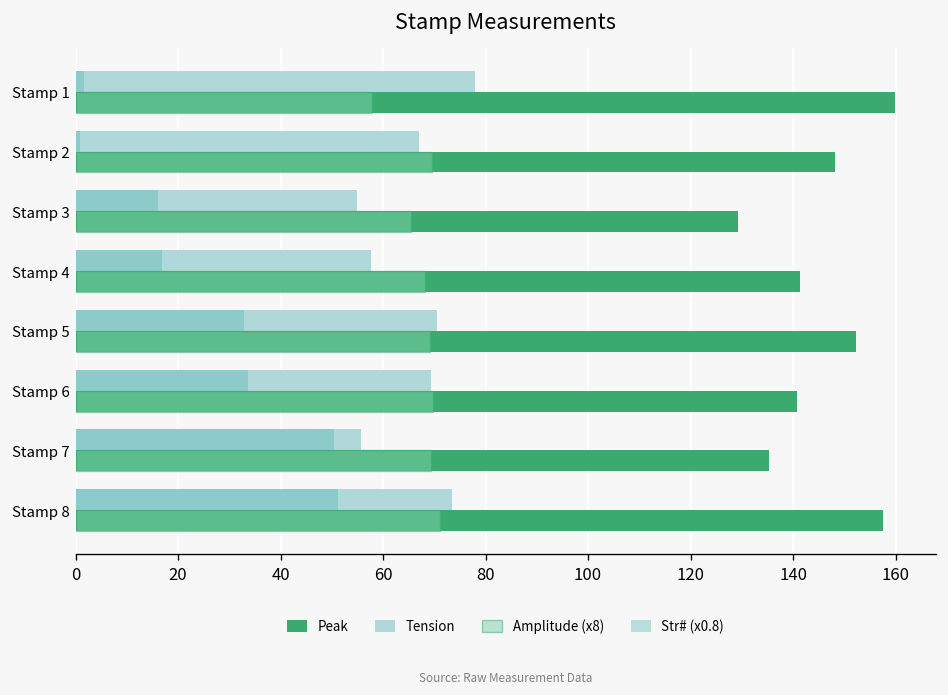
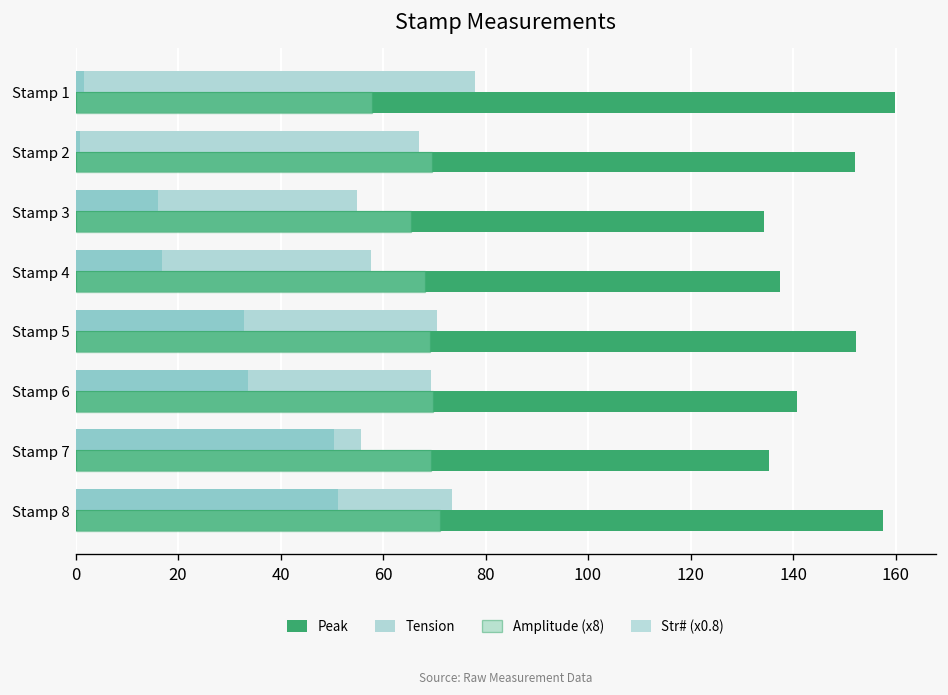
Peak, Stamp 2: 148 -> 152
Peak, Stamp 3: 129 -> 134
Peak, Stamp 4: 141 -> 138
